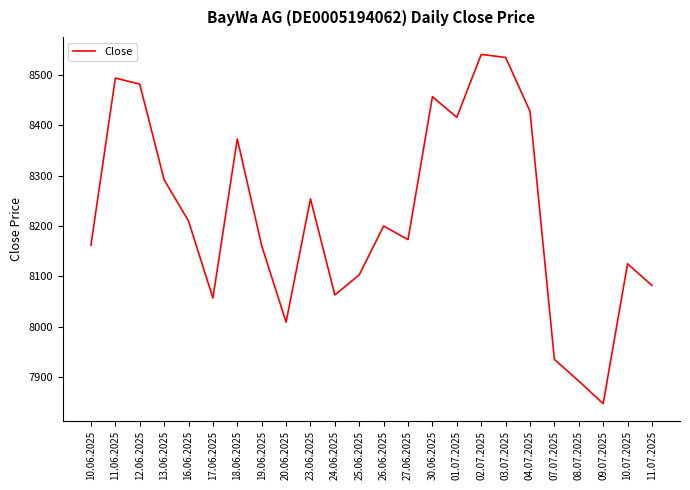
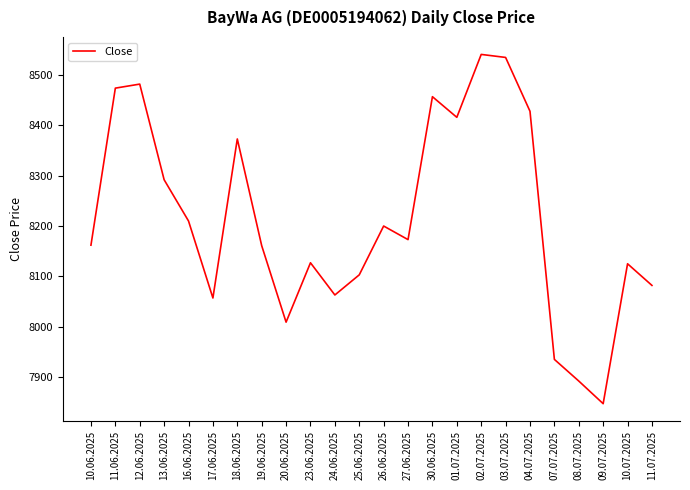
11.06.2025: 8490 -> 8470
23.06.2025: 8250 -> 8130
